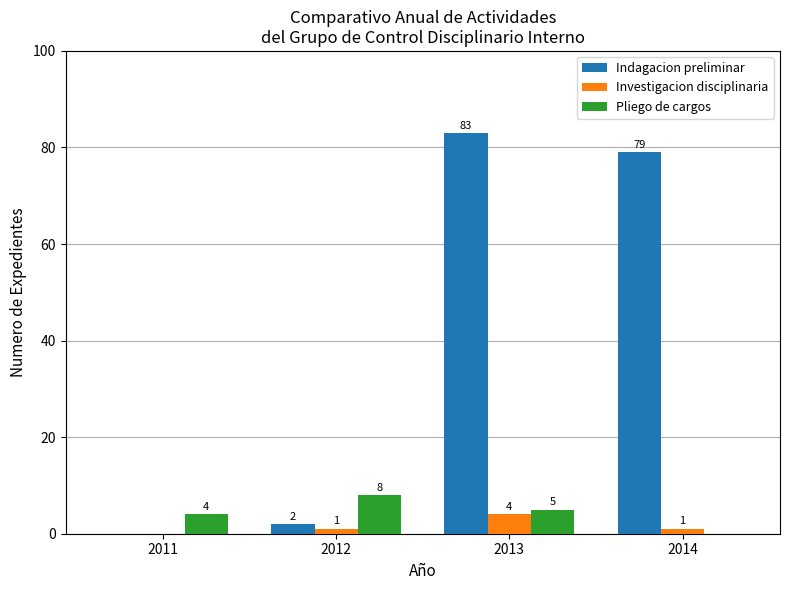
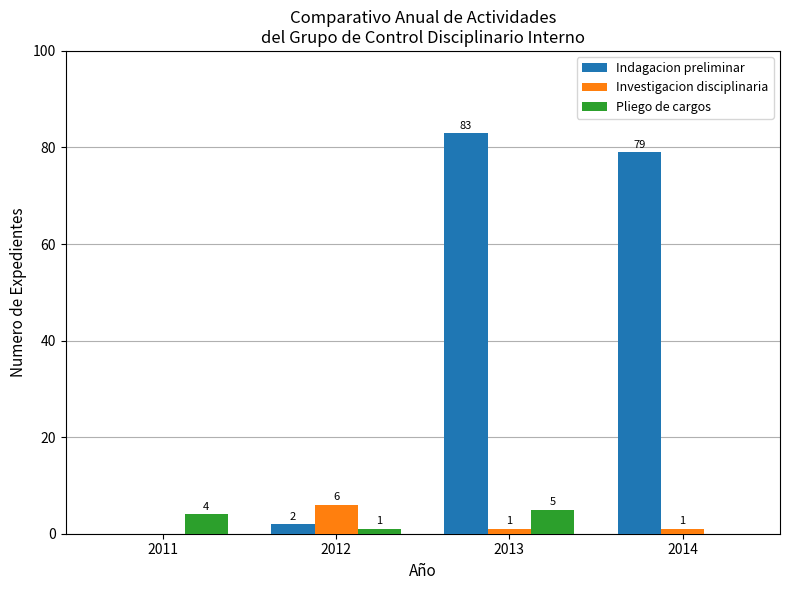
Investigacion disciplinaria, 2012: 1 -> 6
Pliego de cargos, 2012: 8 -> 1
Investigacion disciplinaria, 2013: 4 -> 1
